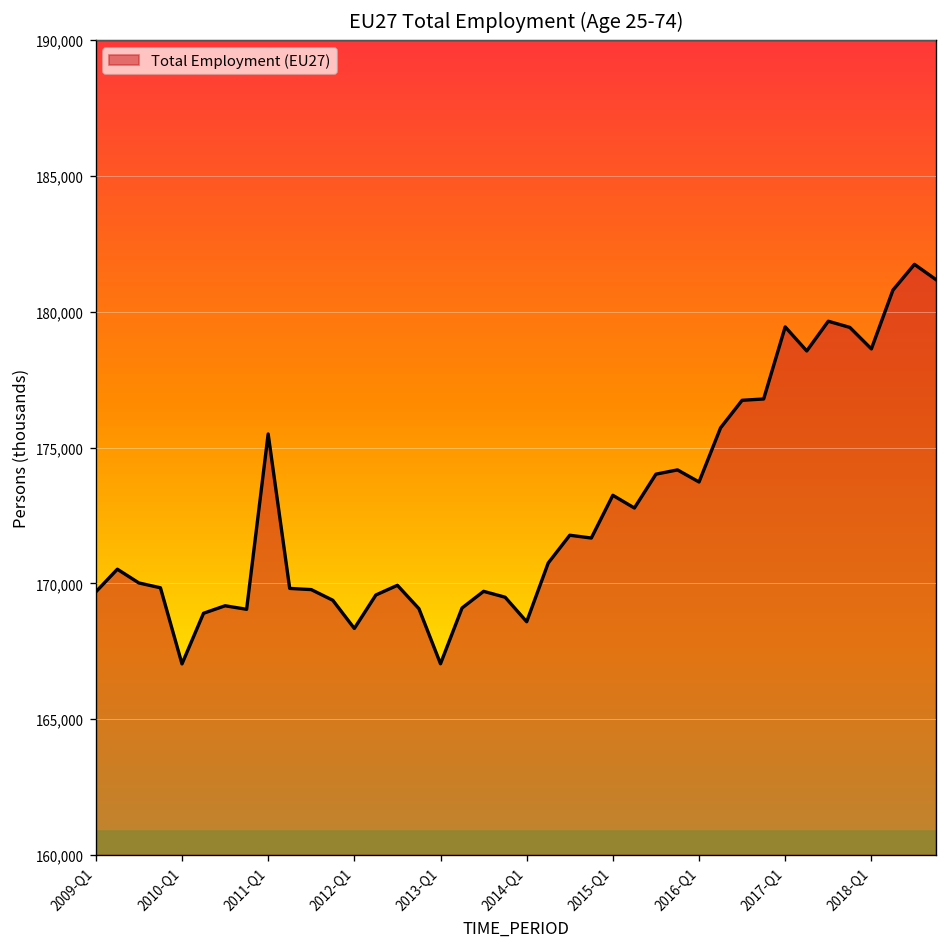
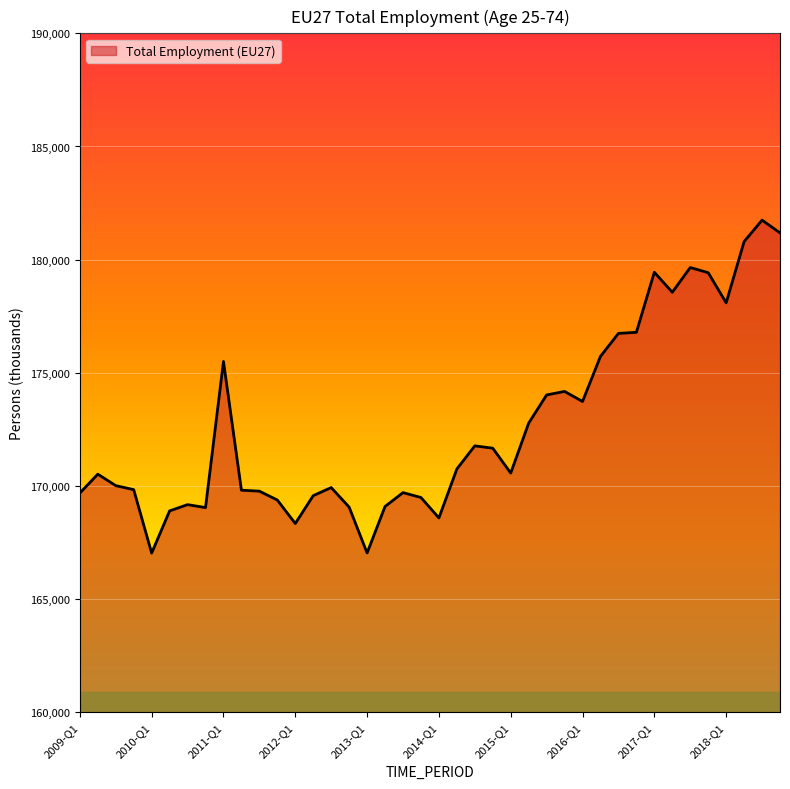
2015-Q1: 173,200 -> 170,600
2018-Q1: 178,600 -> 178,100
